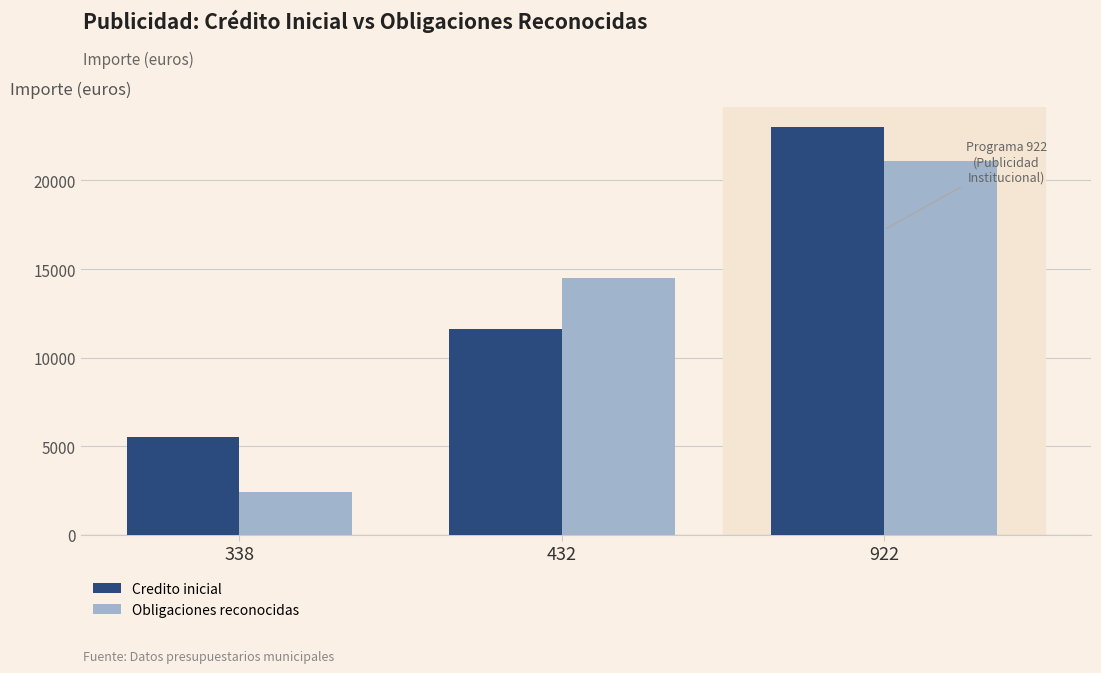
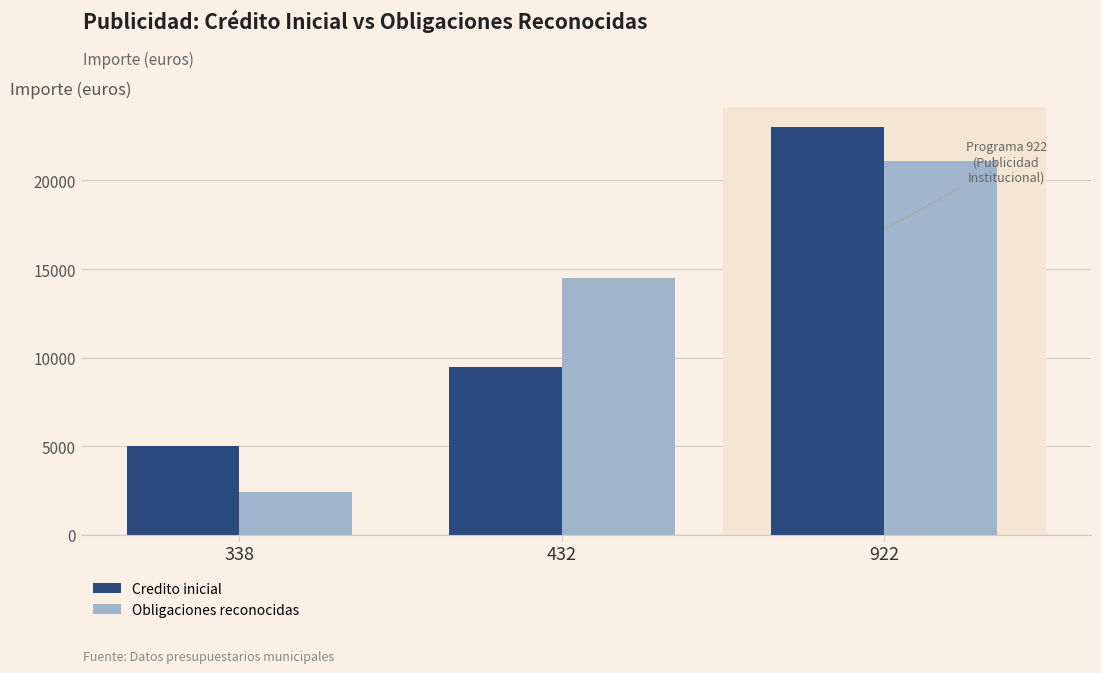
Credito inicial, 338: 5500 -> 5000
Credito inicial, 432: 11600 -> 9500
